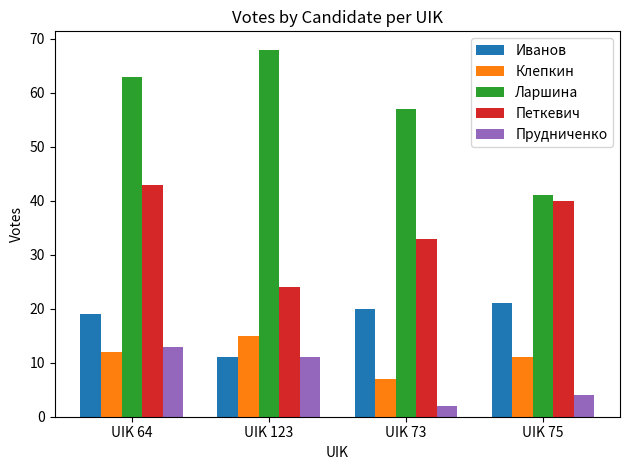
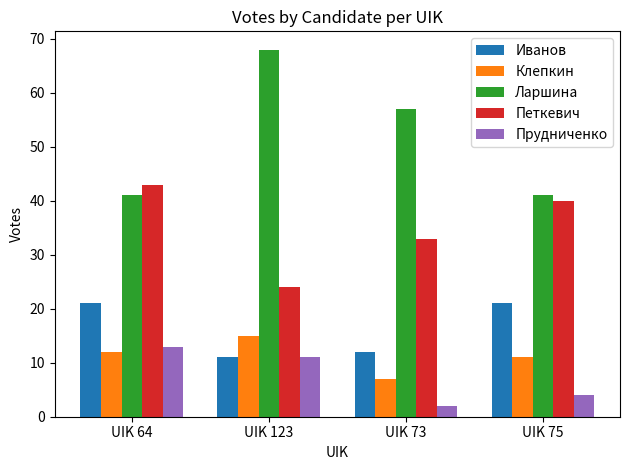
Иванов, UIK 64: 19 -> 21
Ларшина, UIK 64: 63 -> 41
Иванов, UIK 73: 20 -> 12
